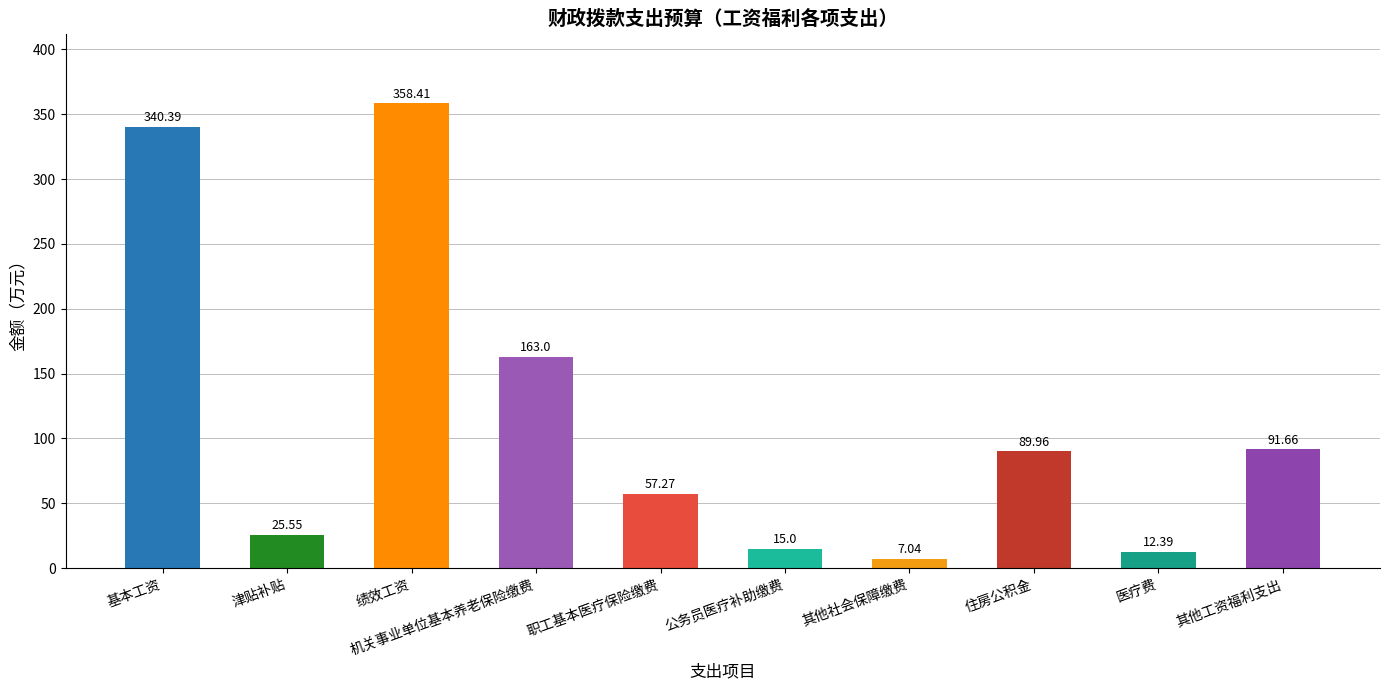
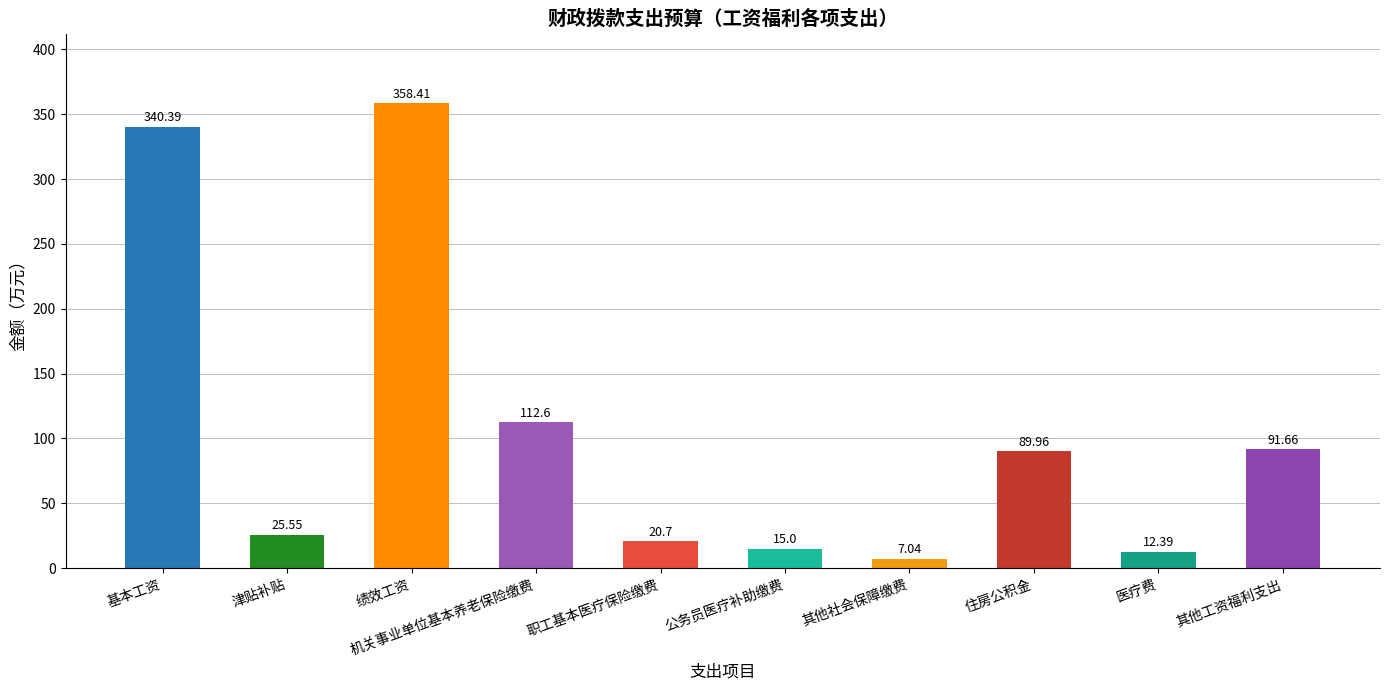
机关事业单位基本养老保险缴费: 163.0 -> 112.6
职工基本医疗保险缴费: 57.27 -> 20.7
